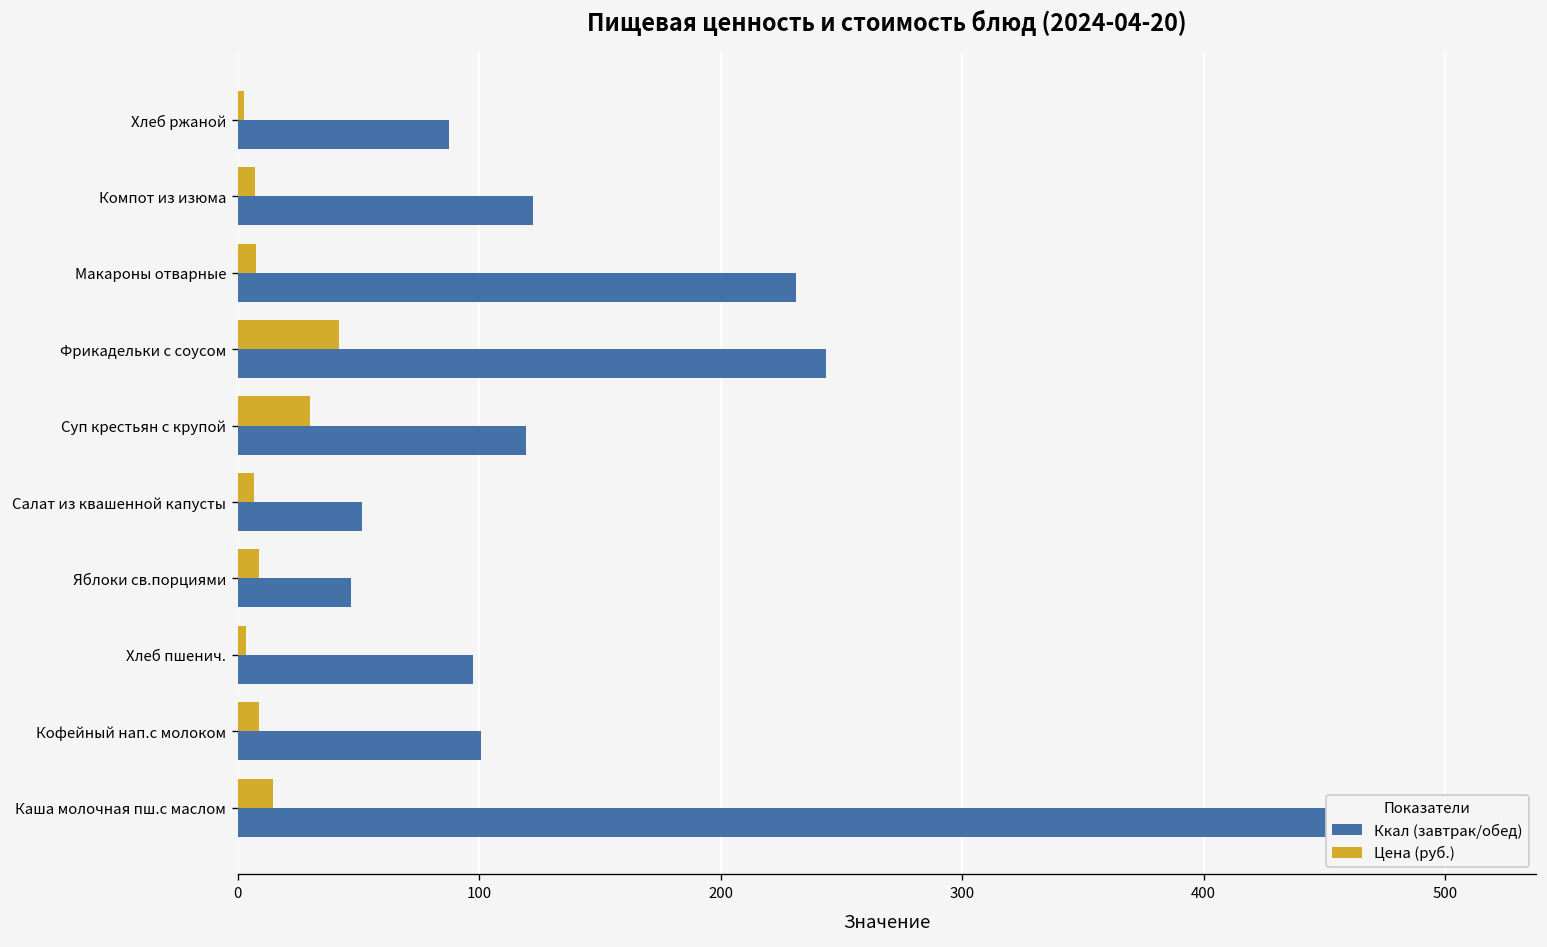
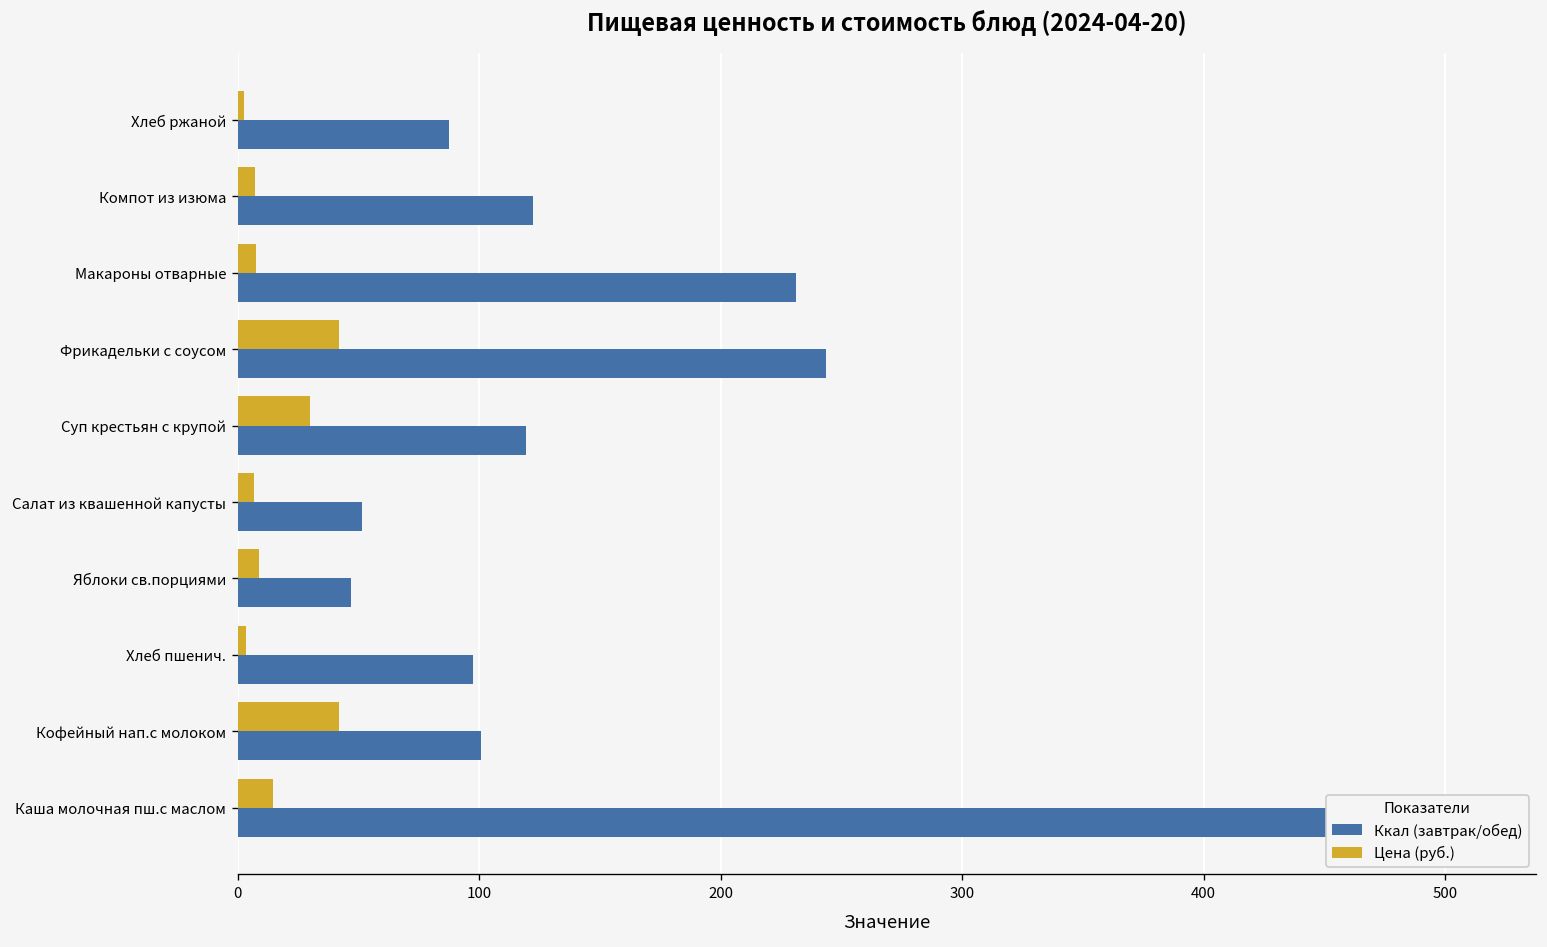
Цена (руб.), Кофейный нап.с молоком: 9 -> 42
